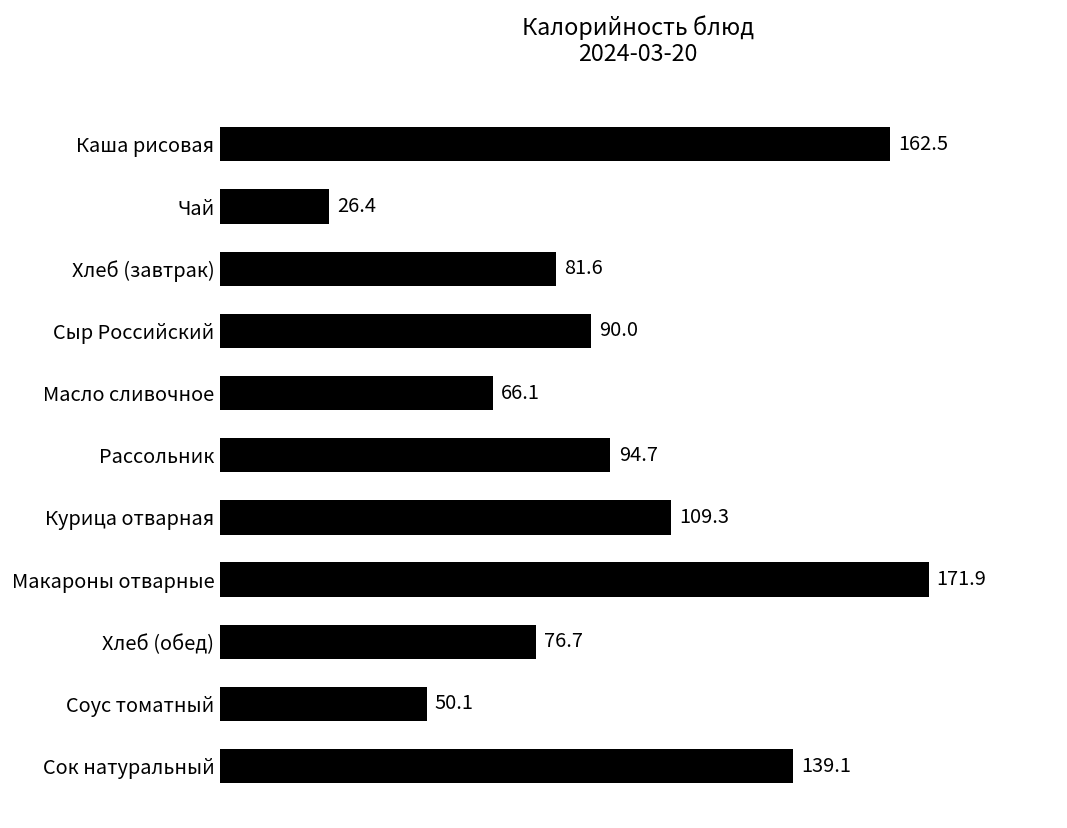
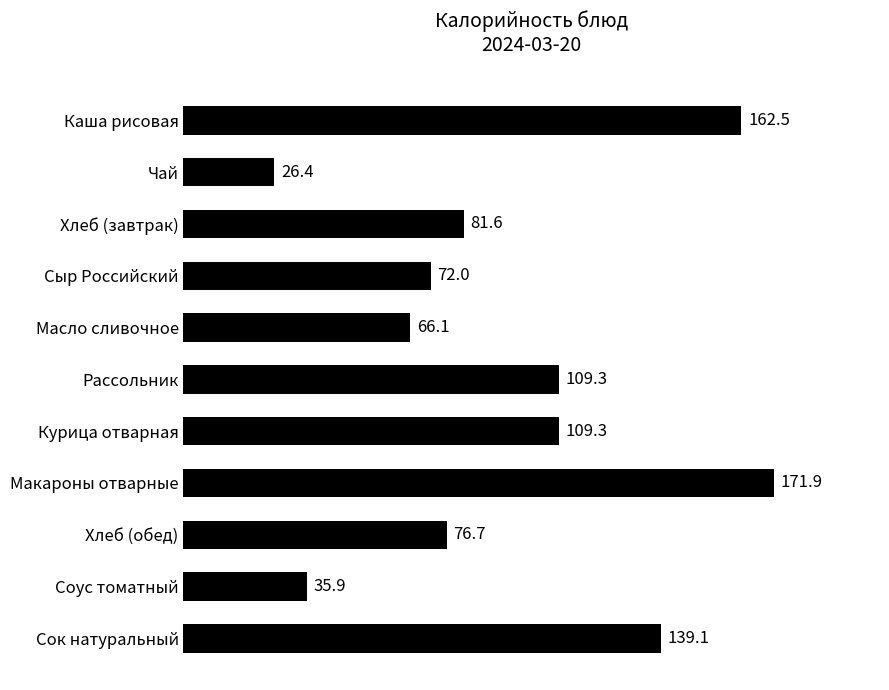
Сыр Российский: 90.0 -> 72.0
Рассольник: 94.7 -> 109.3
Соус томатный: 50.1 -> 35.9
